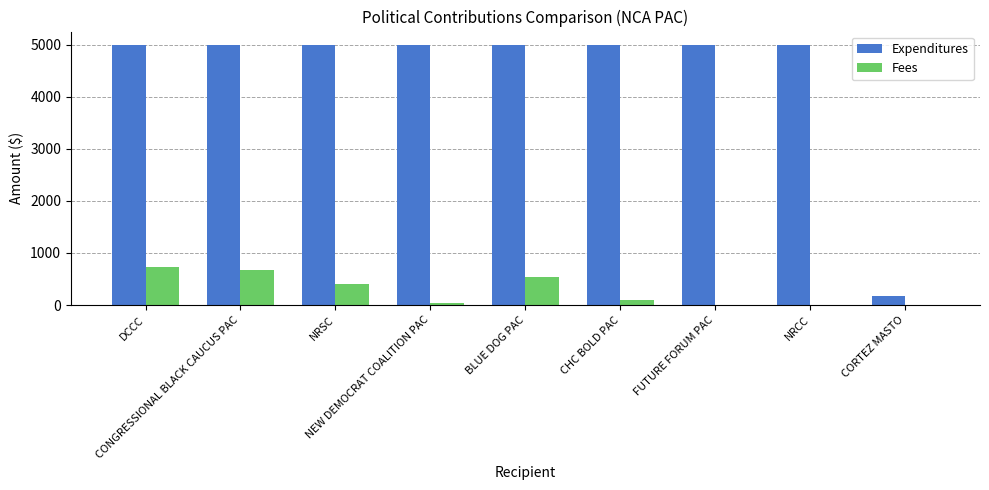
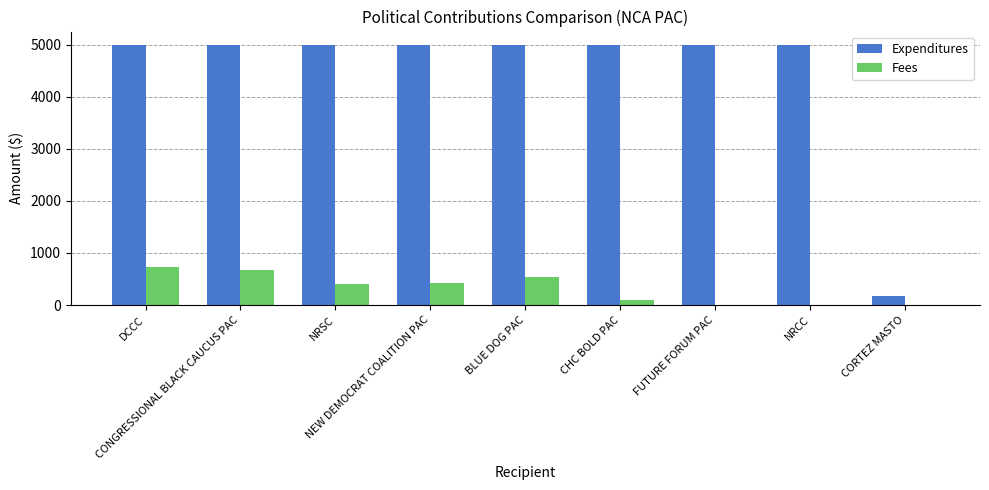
Fees, NEW DEMOCRAT COALITION PAC: 0 -> 400
